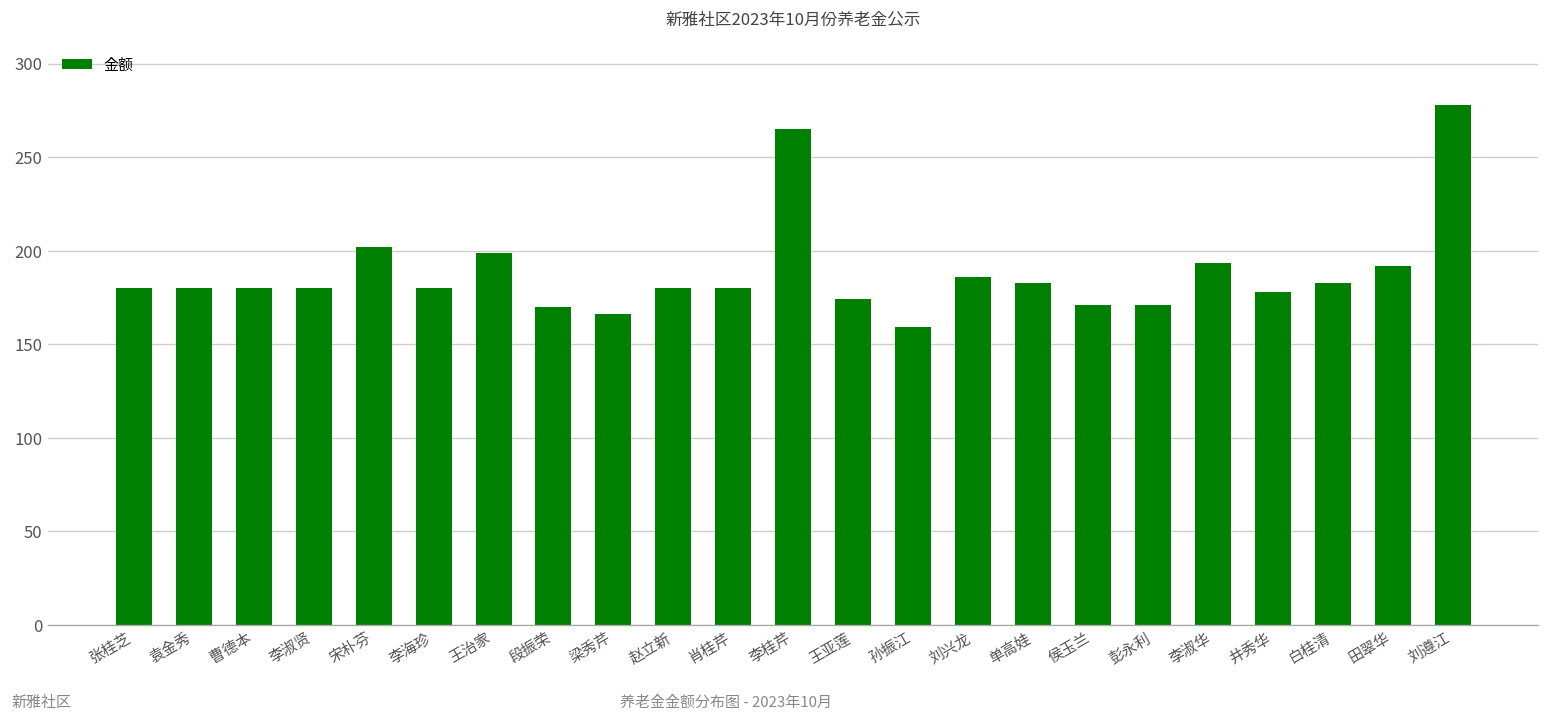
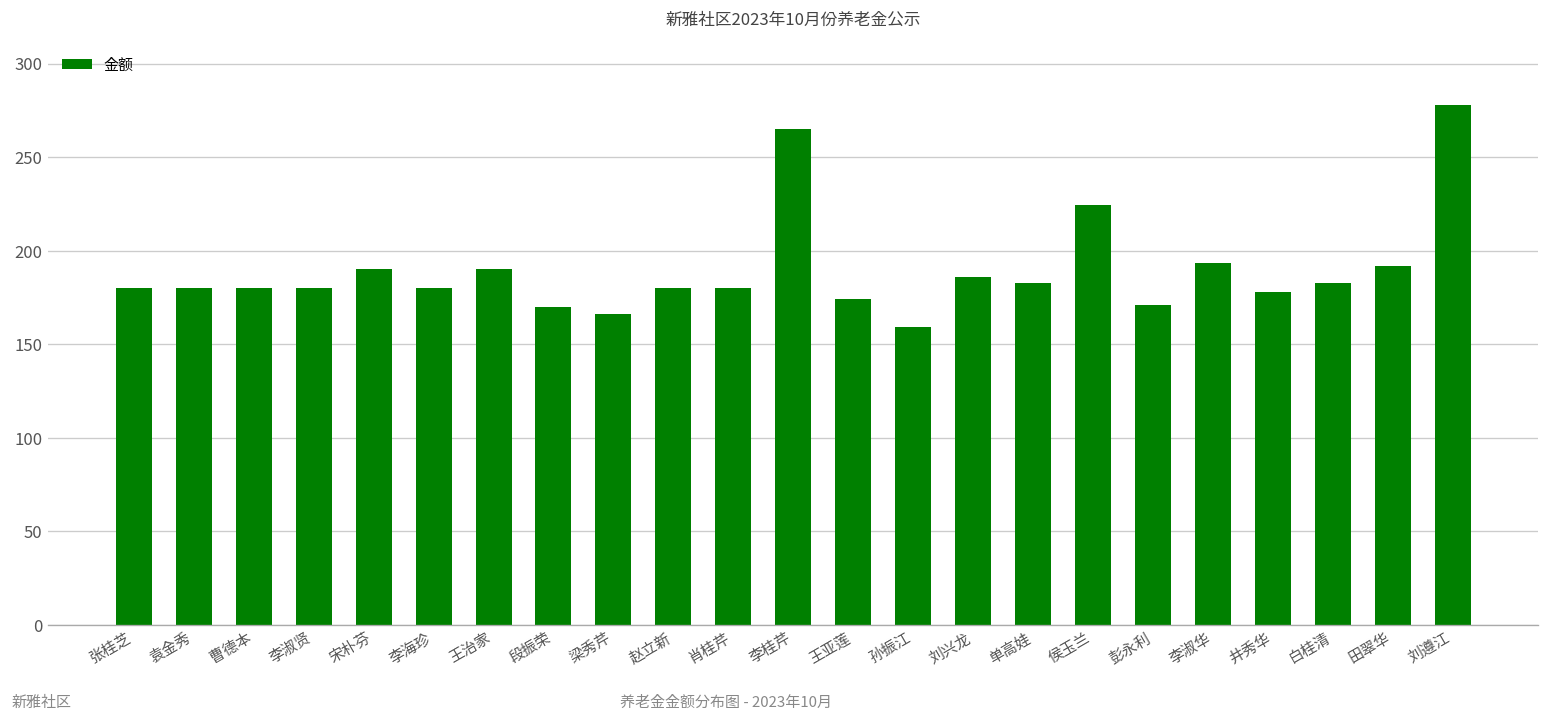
宋朴芬: 202 -> 190
王治家: 199 -> 190
侯玉兰: 171 -> 224
